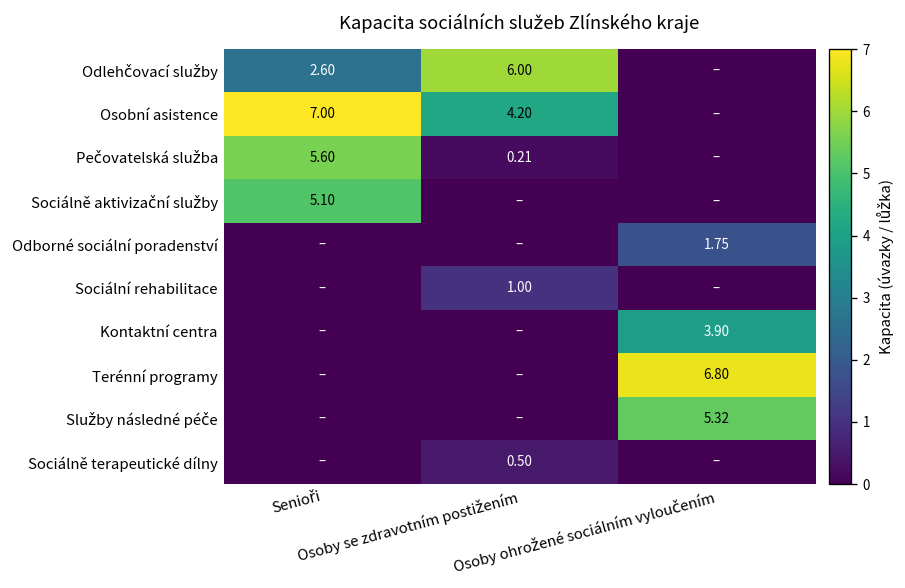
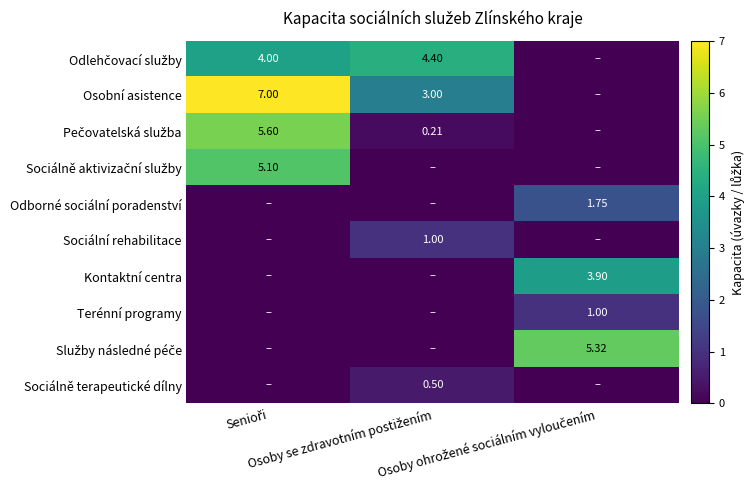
Odlehčovací služby, Senioři: 2.60 -> 4.00
Odlehčovací služby, Osoby se zdravotním postižením: 6.00 -> 4.40
Osobní asistence, Osoby se zdravotním postižením: 4.20 -> 3.00
Terénní programy, Osoby ohrožené sociálním vyloučením: 6.80 -> 1.00
